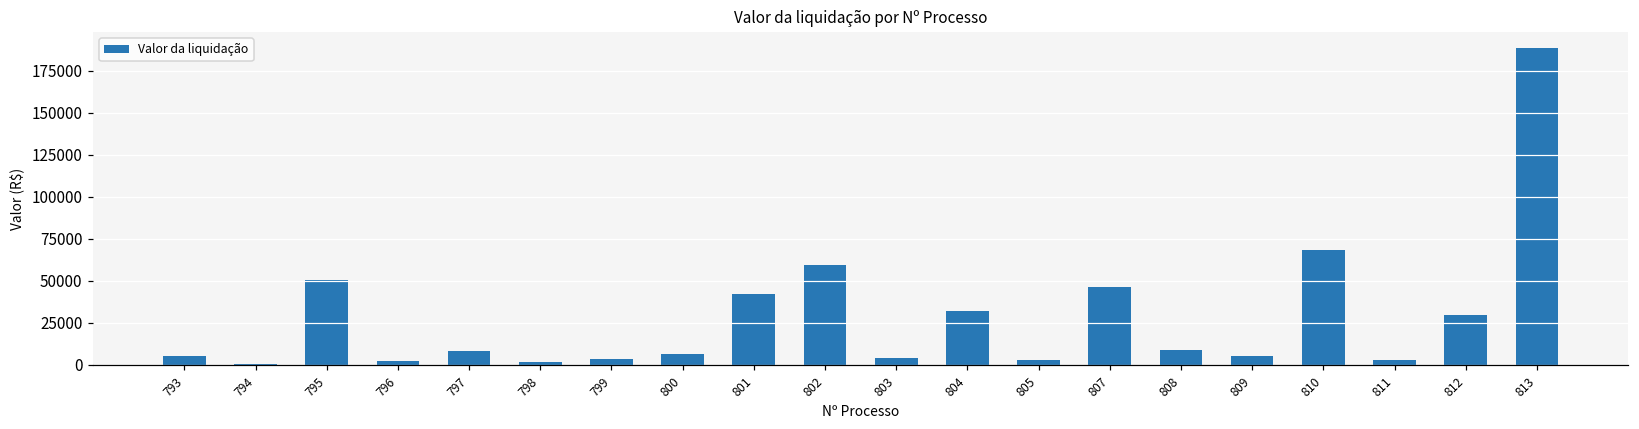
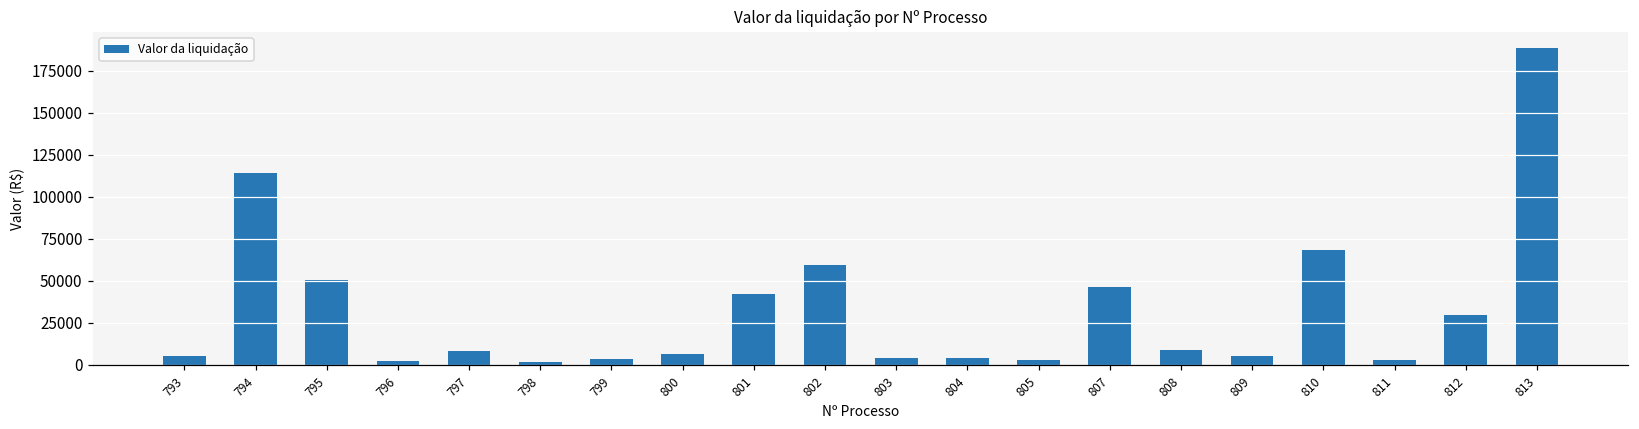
794: 1000 -> 114000
804: 32000 -> 4000
